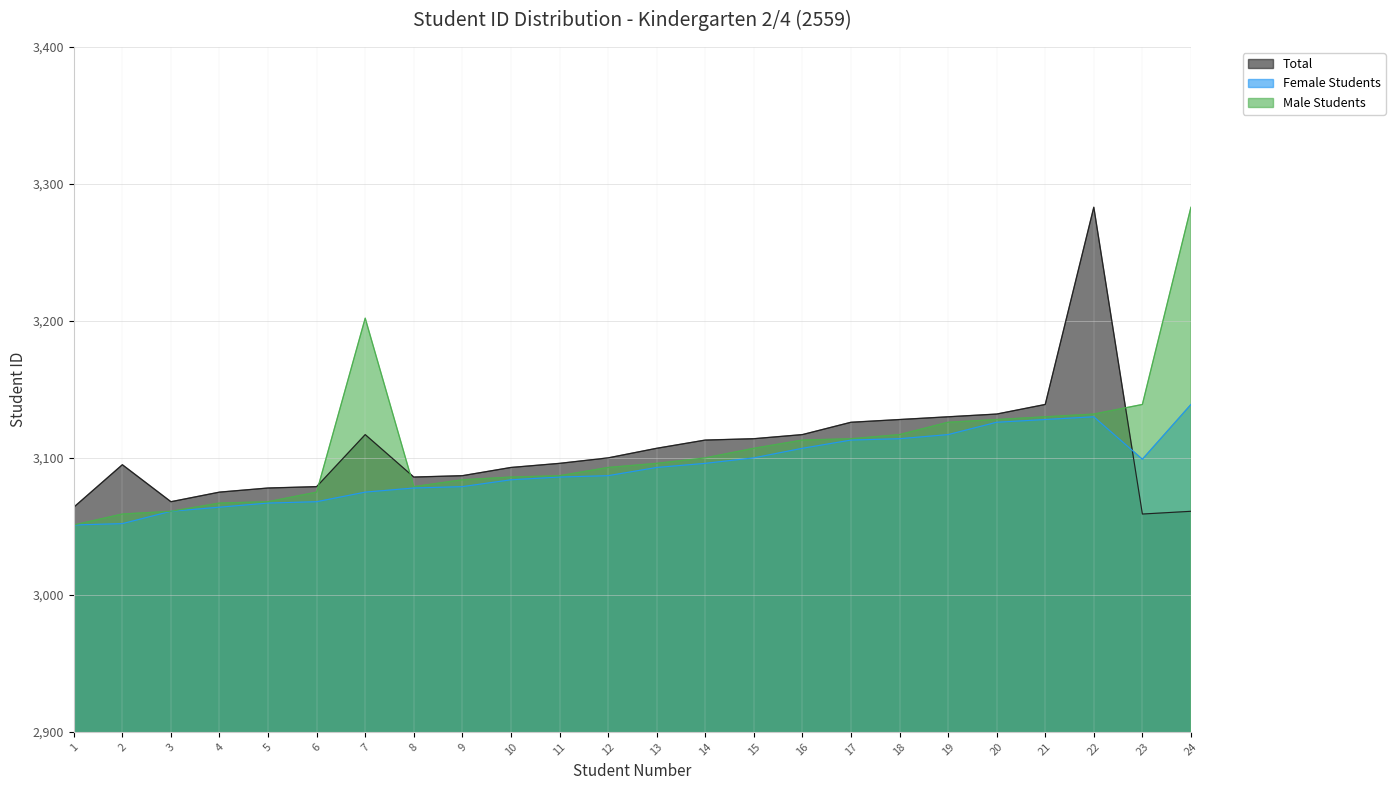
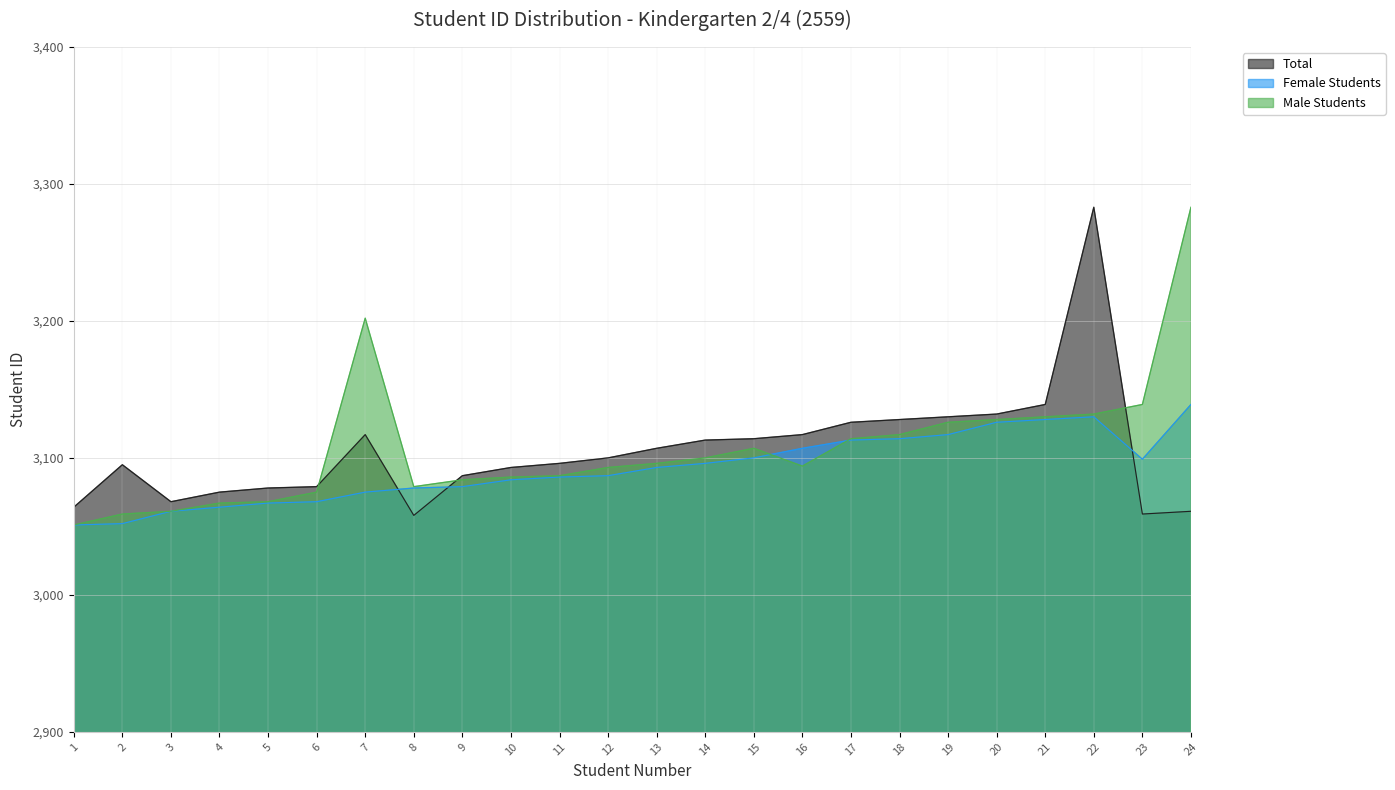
Total, 8: 3,086 -> 3,058
Male Students, 16: 3,113 -> 3,094
